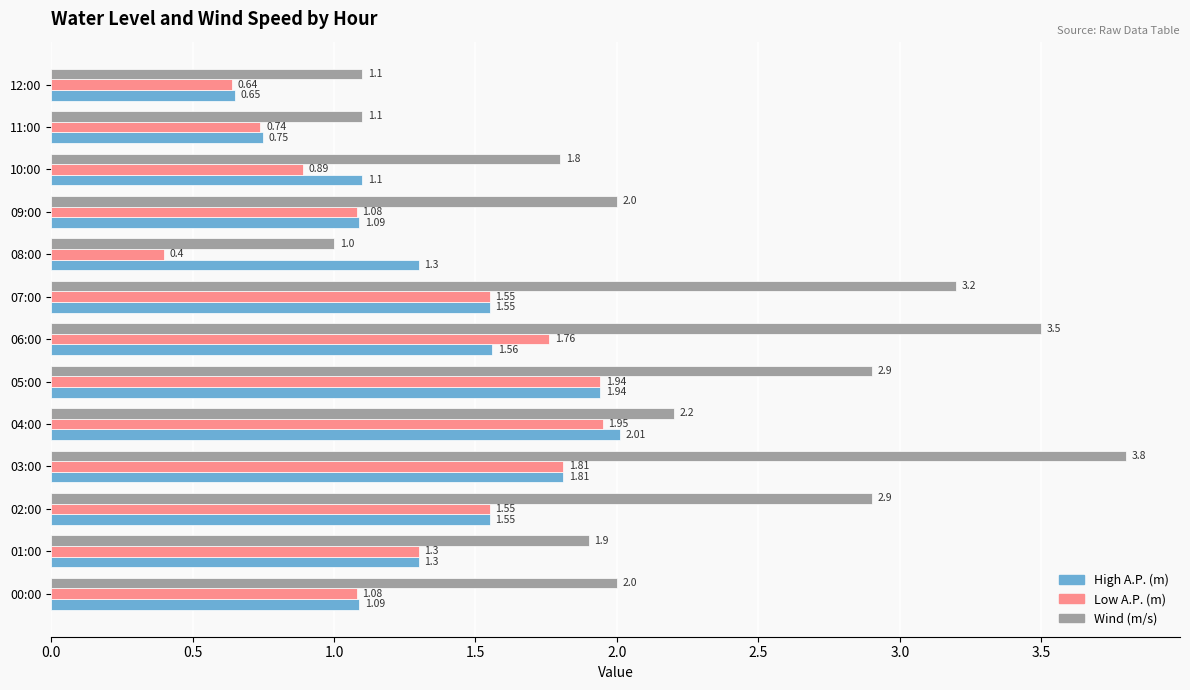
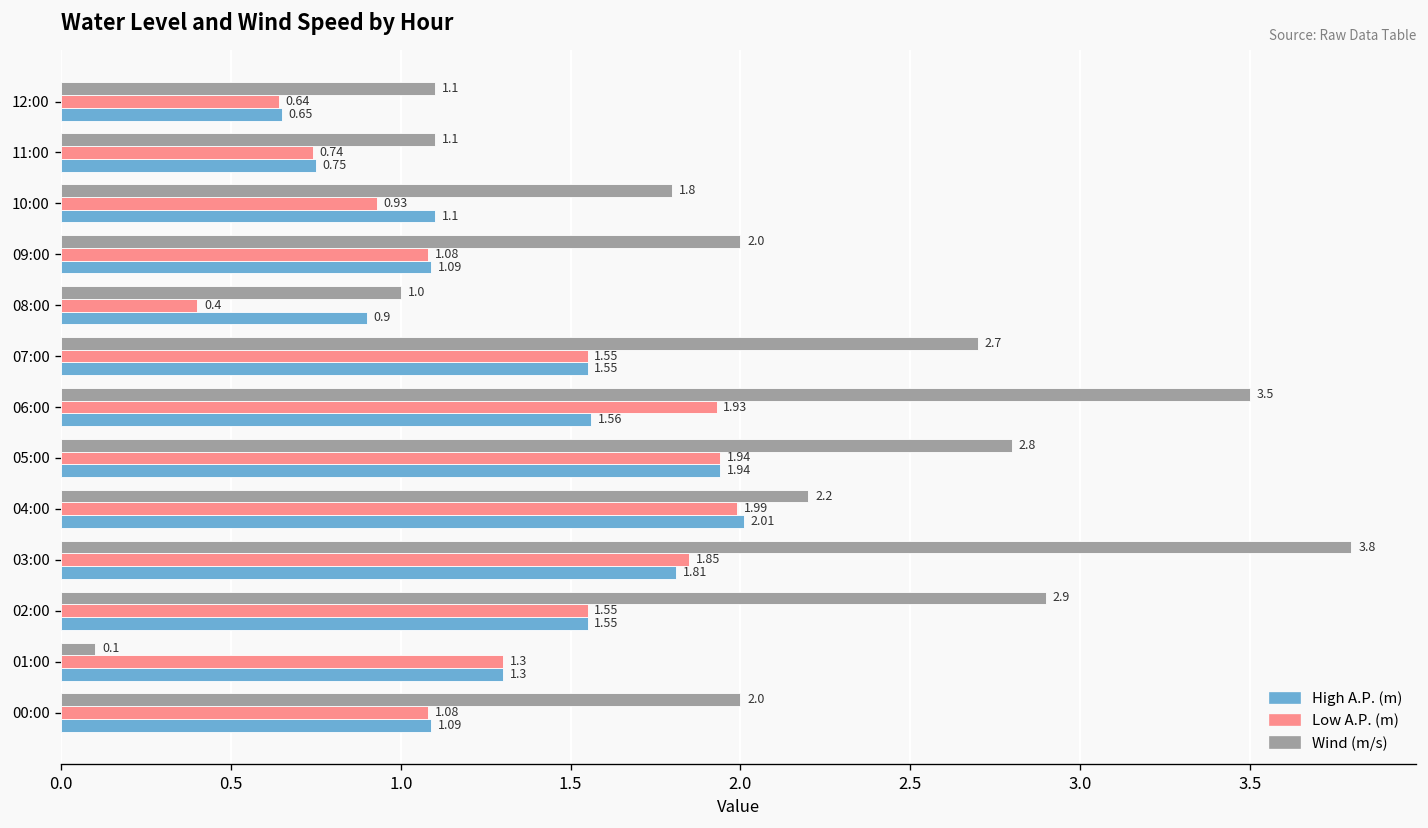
Low A.P. (m), 10:00: 0.89 -> 0.93
High A.P. (m), 08:00: 1.3 -> 0.9
Wind (m/s), 07:00: 3.2 -> 2.7
Low A.P. (m), 06:00: 1.76 -> 1.93
Wind (m/s), 05:00: 2.9 -> 2.8
Low A.P. (m), 04:00: 1.95 -> 1.99
Low A.P. (m), 03:00: 1.81 -> 1.85
Wind (m/s), 01:00: 1.9 -> 0.1
